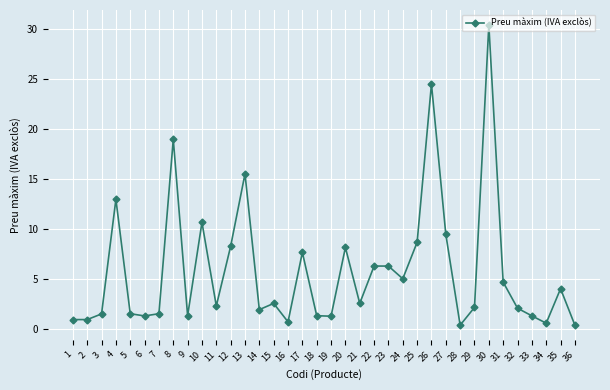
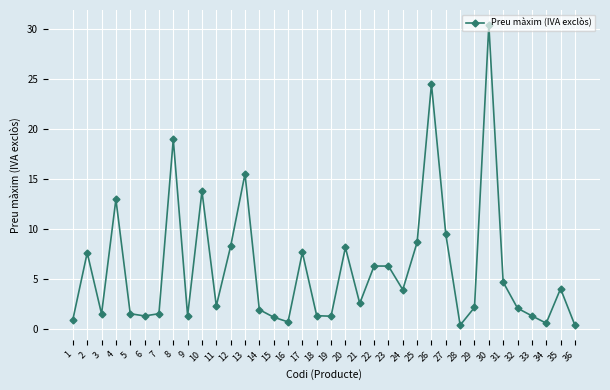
2: 1 -> 8
10: 11 -> 14
15: 3 -> 1
24: 5 -> 4
